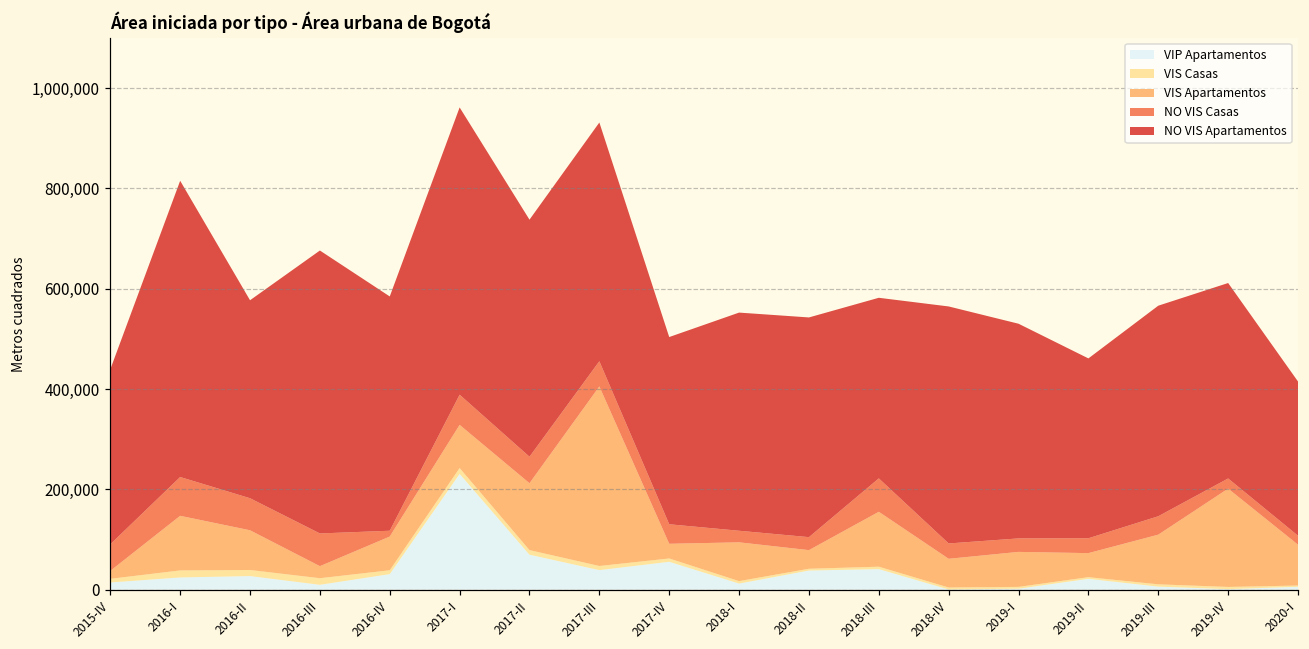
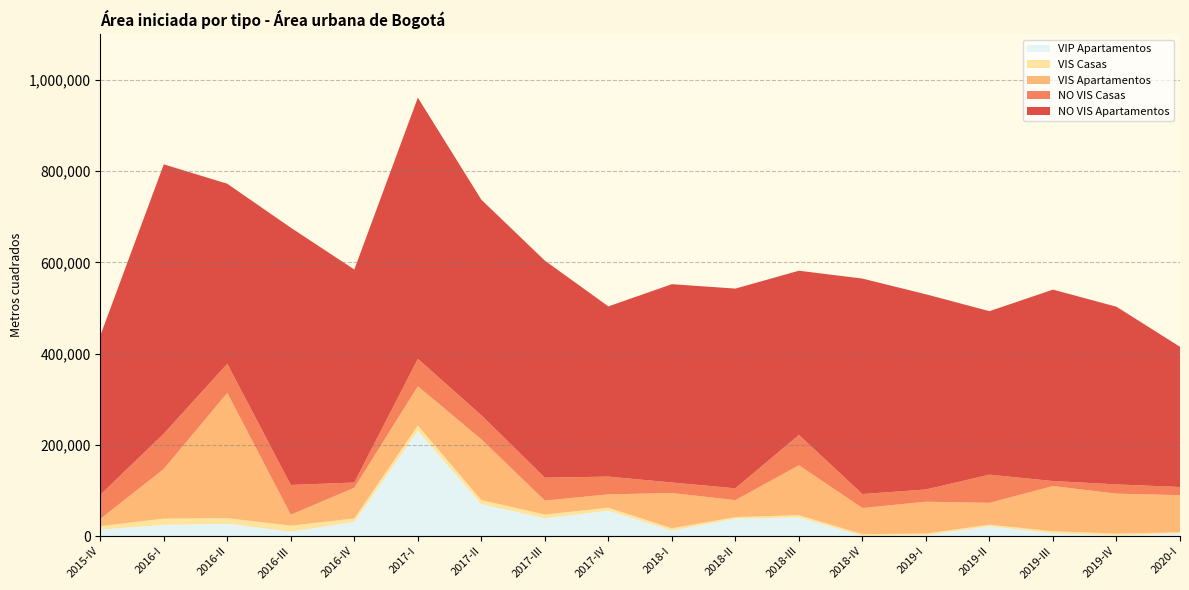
VIS Apartamentos, 2016-II: 80,000 -> 270,000
VIS Apartamentos, 2017-III: 360,000 -> 30,000
NO VIS Casas, 2019-II: 30,000 -> 60,000
NO VIS Casas, 2019-III: 40,000 -> 10,000
VIS Apartamentos, 2019-IV: 200,000 -> 90,000
